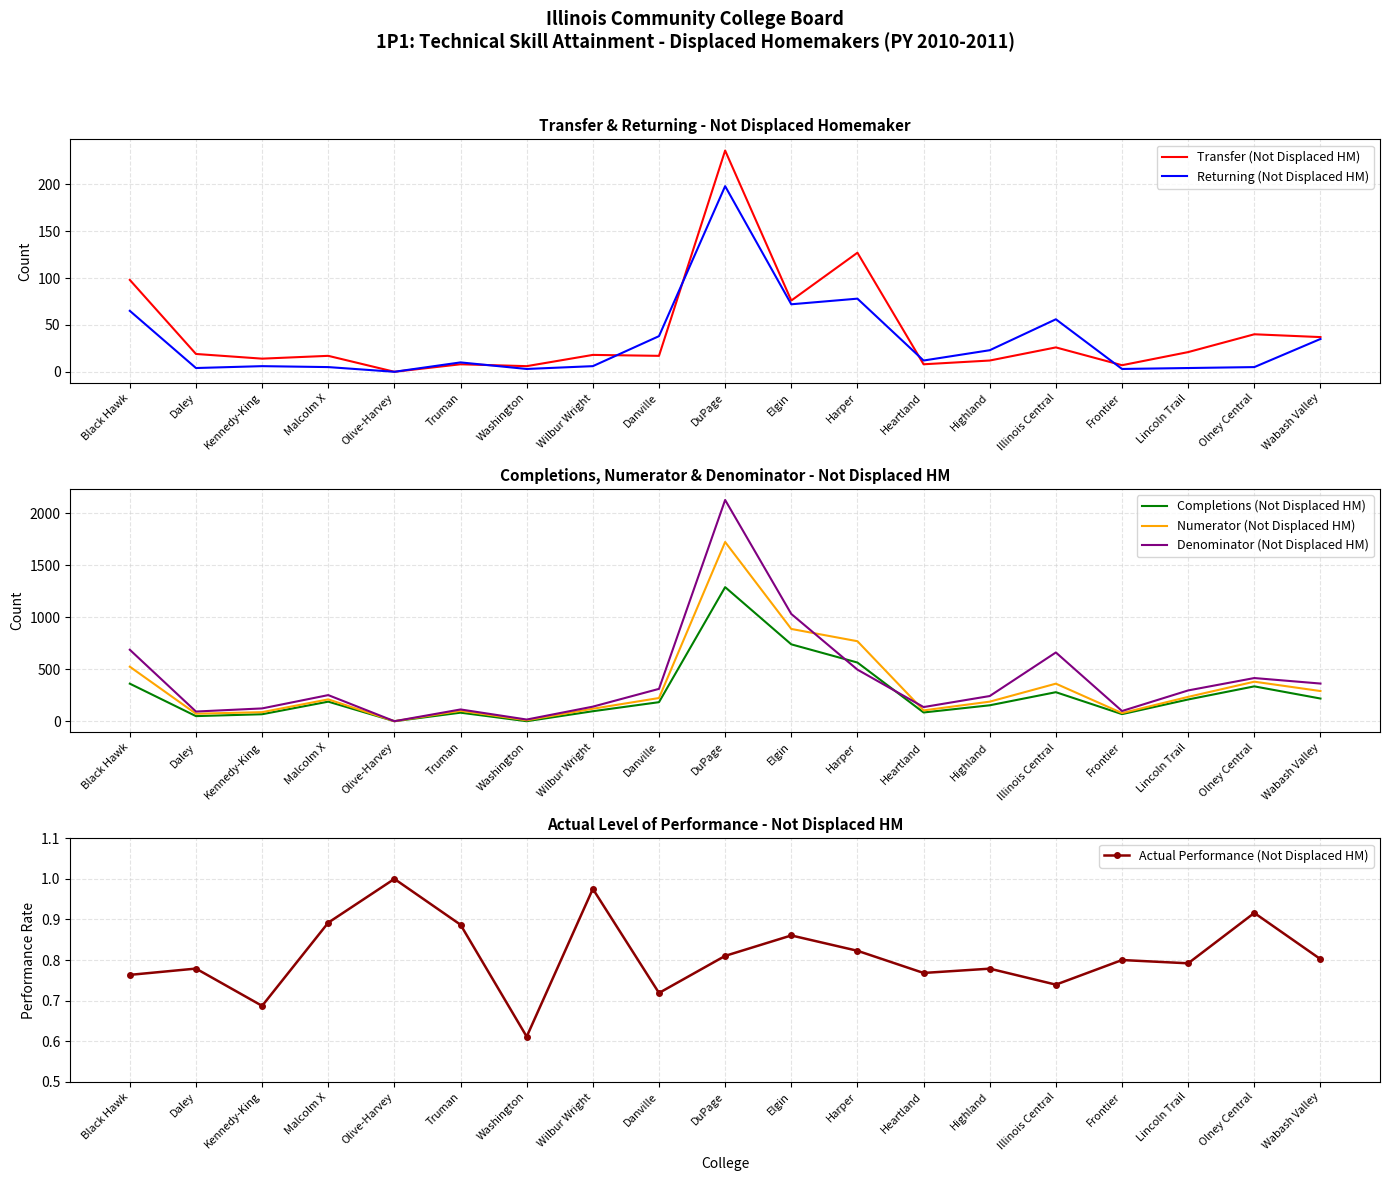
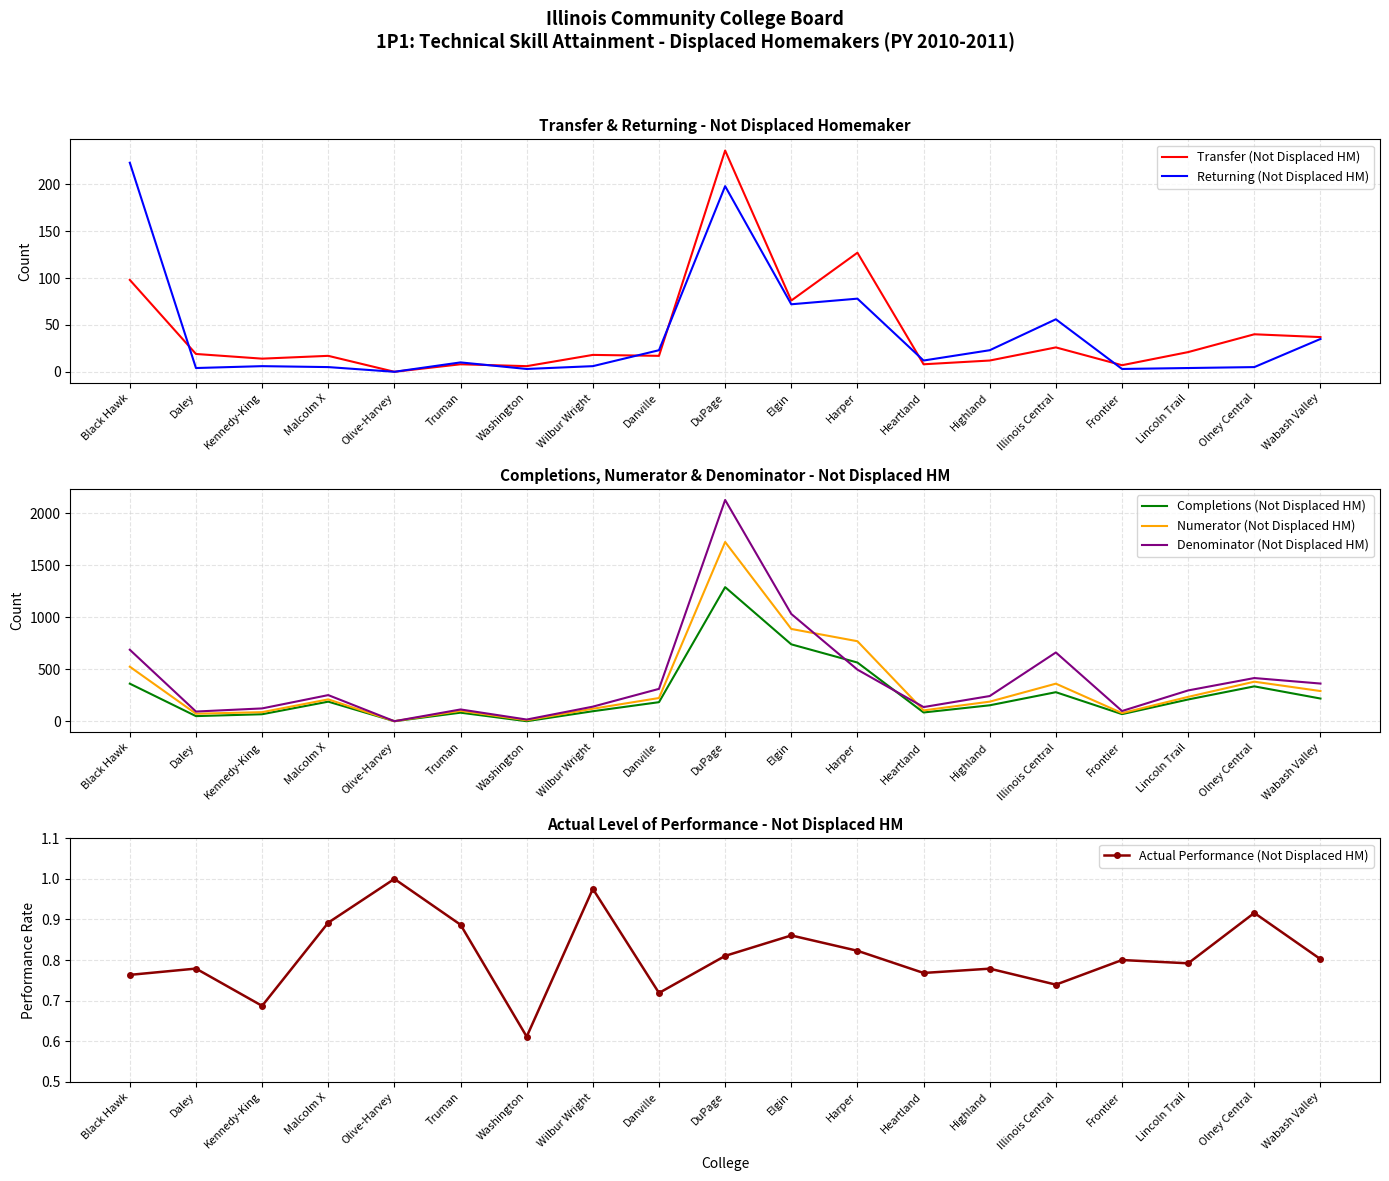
Transfer & Returning - Not Displaced Homemaker, Returning (Not Displaced HM), Black Hawk: 70 -> 220
Transfer & Returning - Not Displaced Homemaker, Returning (Not Displaced HM), Danville: 40 -> 20
